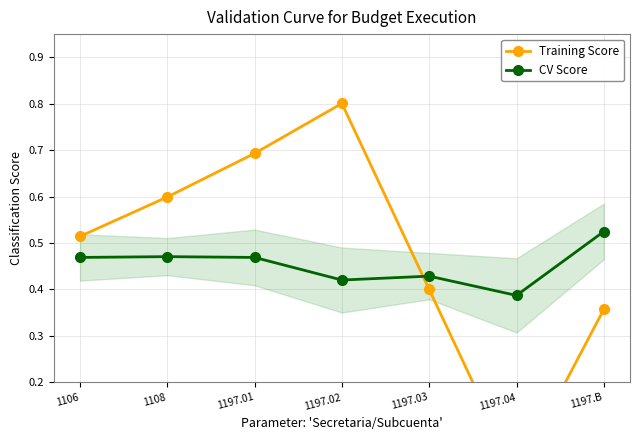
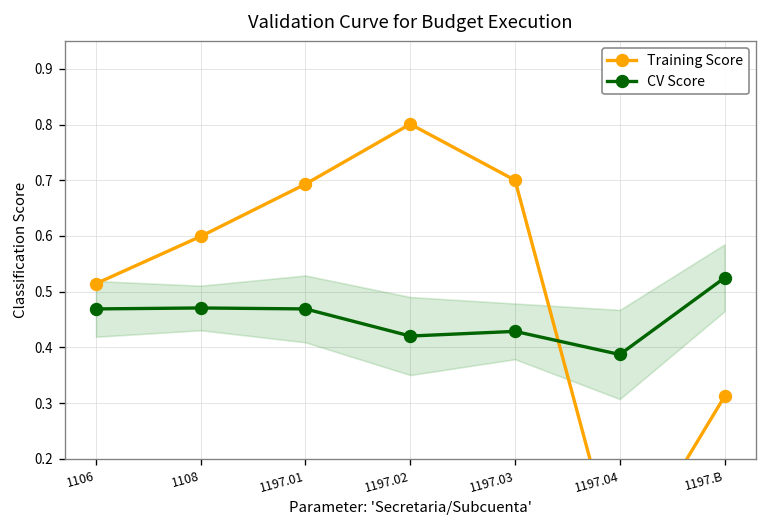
Training Score, 1197.03: 0.4 -> 0.7
Training Score, 1197.B: 0.36 -> 0.31
